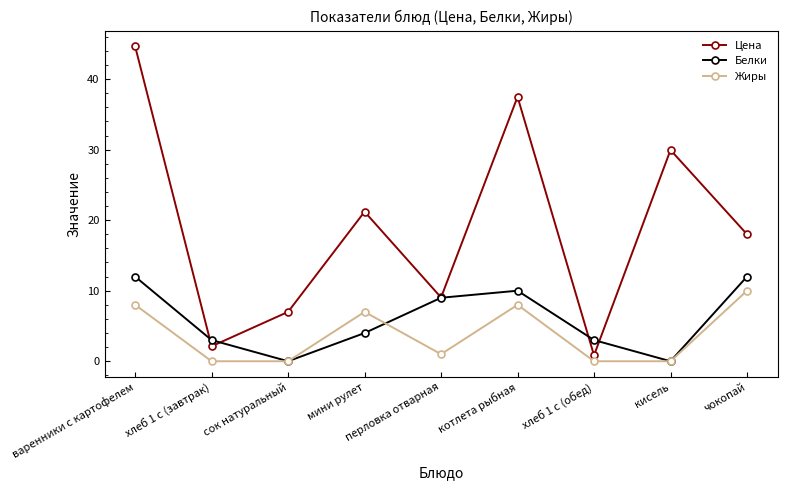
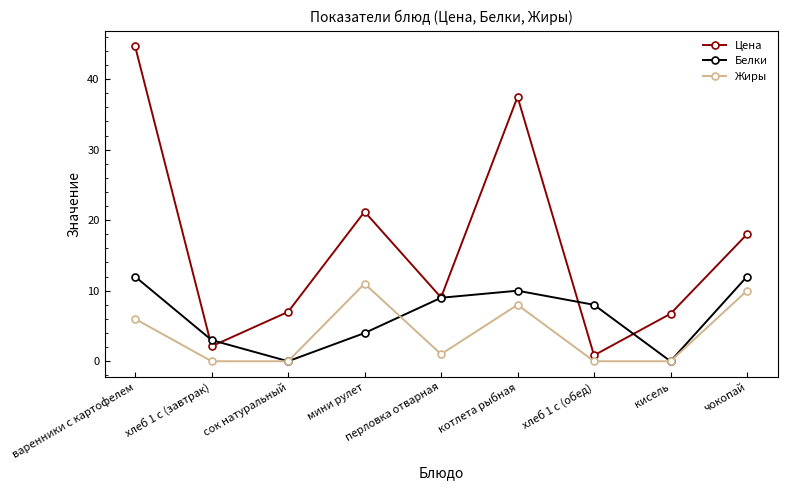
Жиры, варенники с картофелем: 8 -> 6
Жиры, мини рулет: 7 -> 11
Белки, хлеб 1 с (обед): 3 -> 8
Цена, кисель: 30 -> 7
